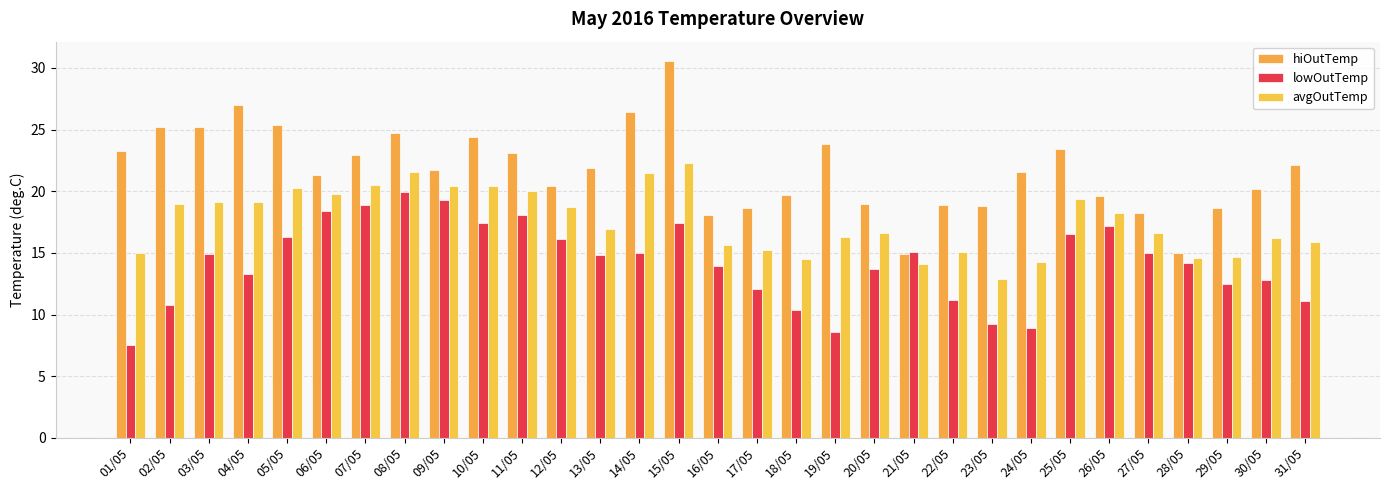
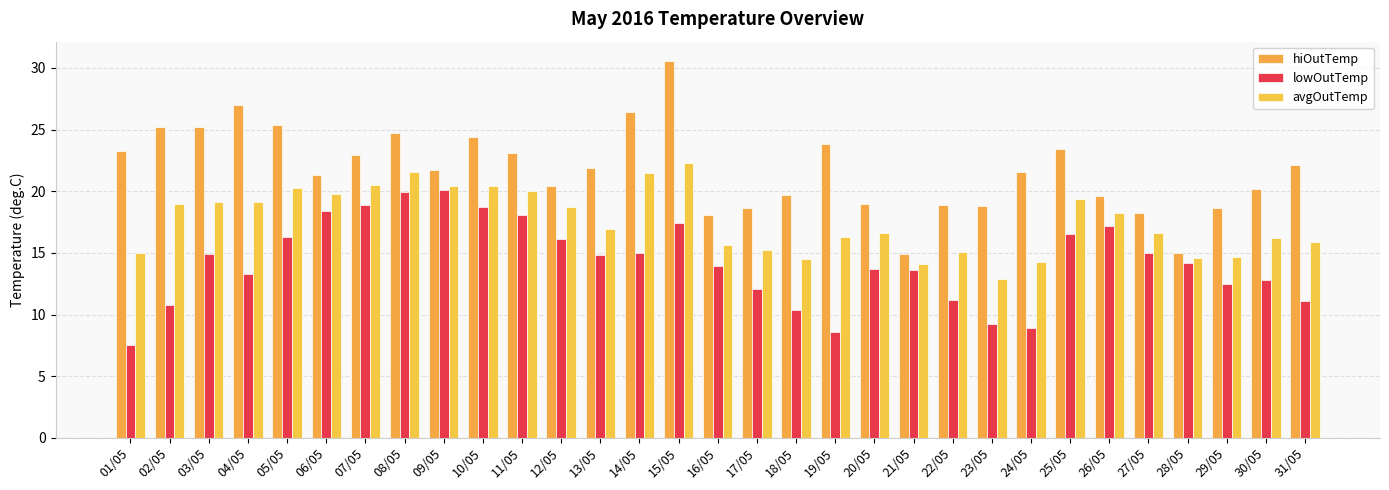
lowOutTemp, 09/05: 19.3 -> 20.1
lowOutTemp, 10/05: 17.4 -> 18.7
lowOutTemp, 21/05: 15.1 -> 13.6
